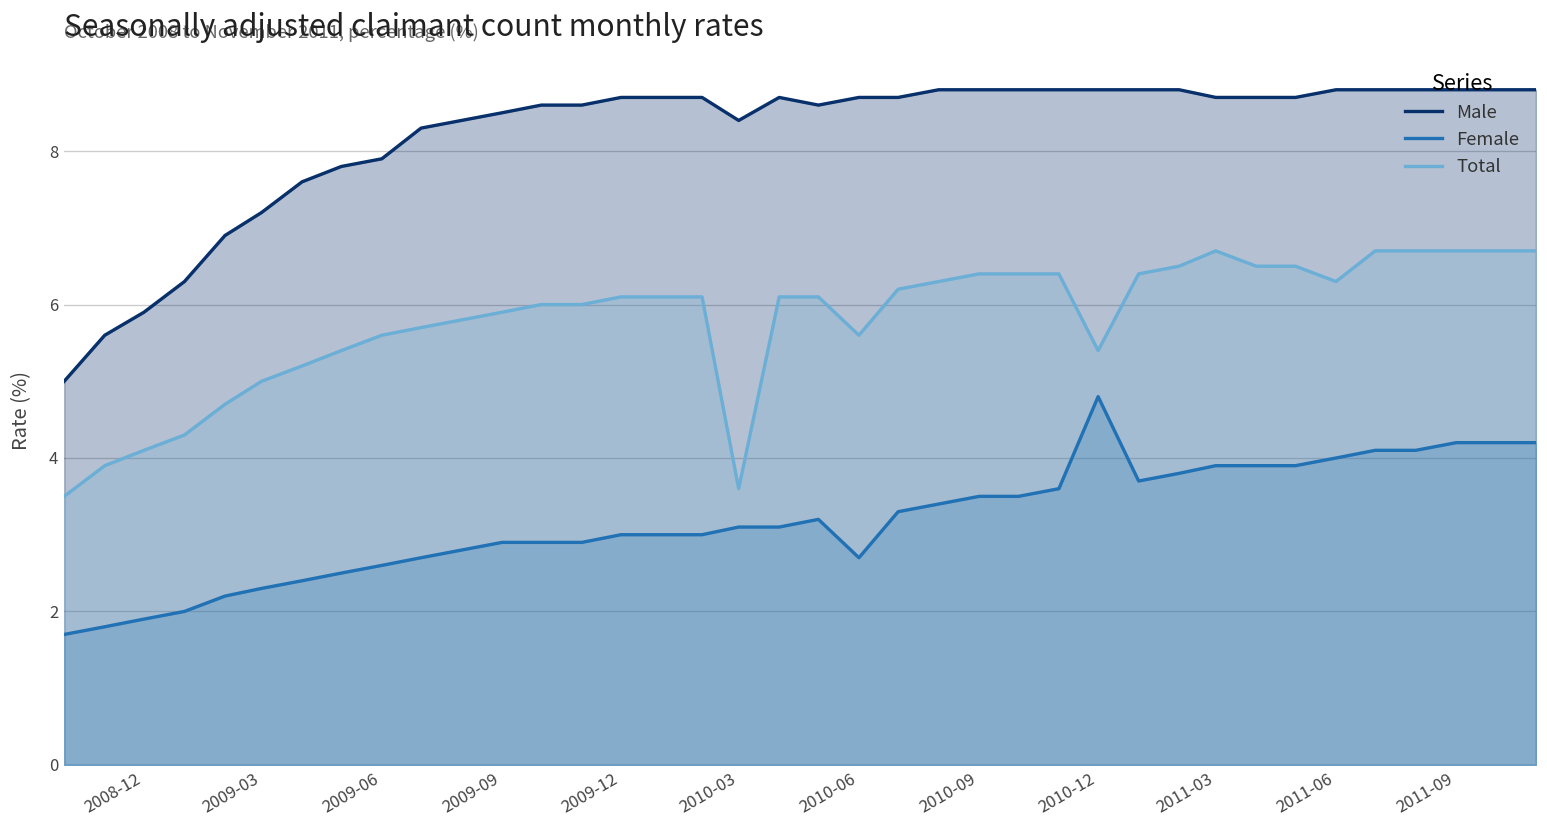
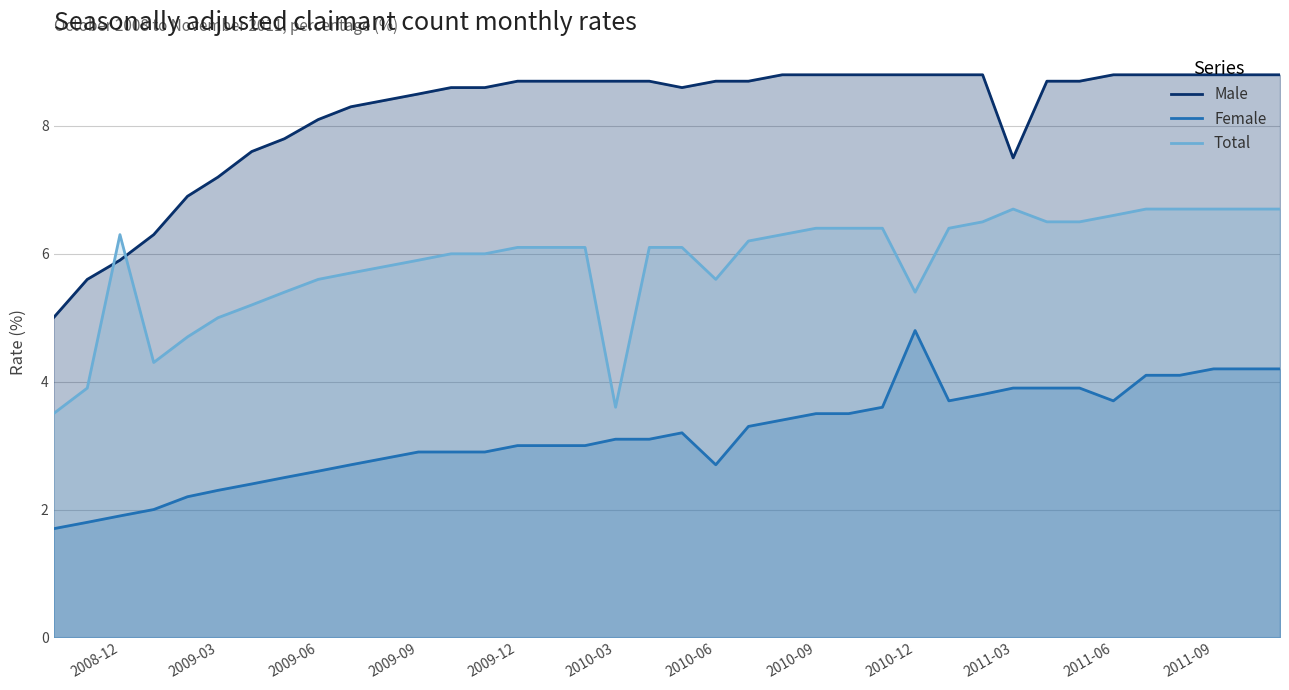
Total, 2008-12: 4.1 -> 6.3
Male, 2009-06: 7.9 -> 8.1
Male, 2010-03: 8.4 -> 8.7
Male, 2011-03: 8.7 -> 7.5
Female, 2011-06: 4.0 -> 3.7
Total, 2011-06: 6.3 -> 6.6
